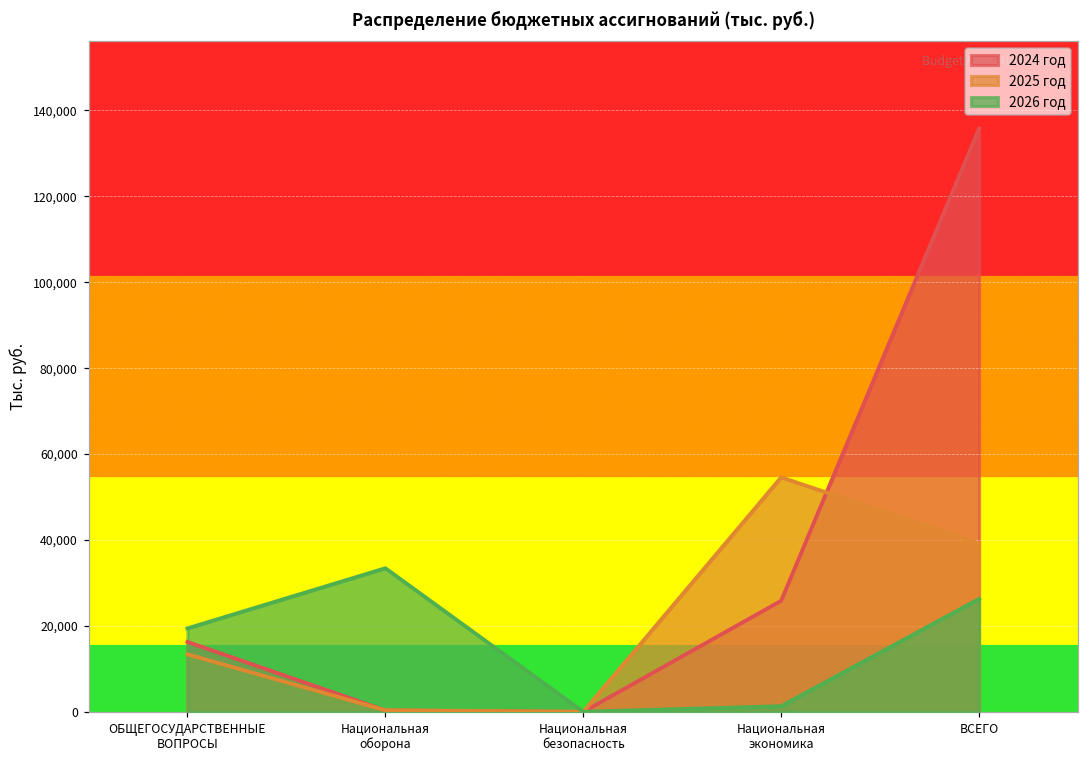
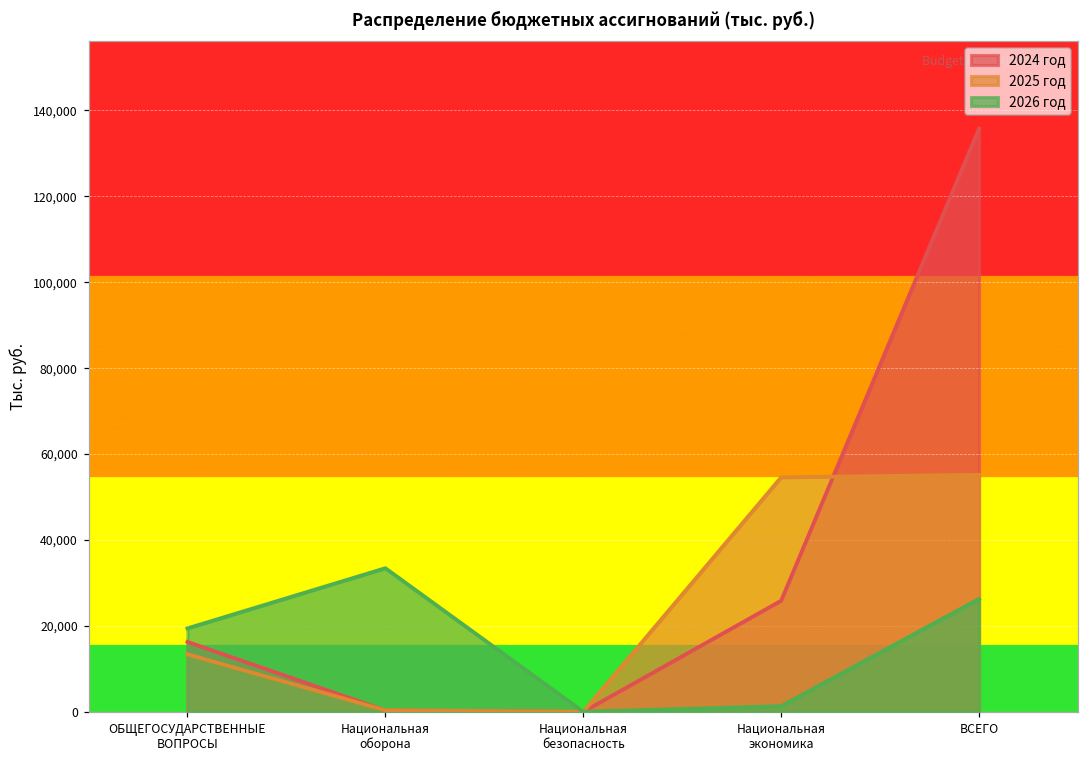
2025 год, ВСЕГО: 39,000 -> 55,000
